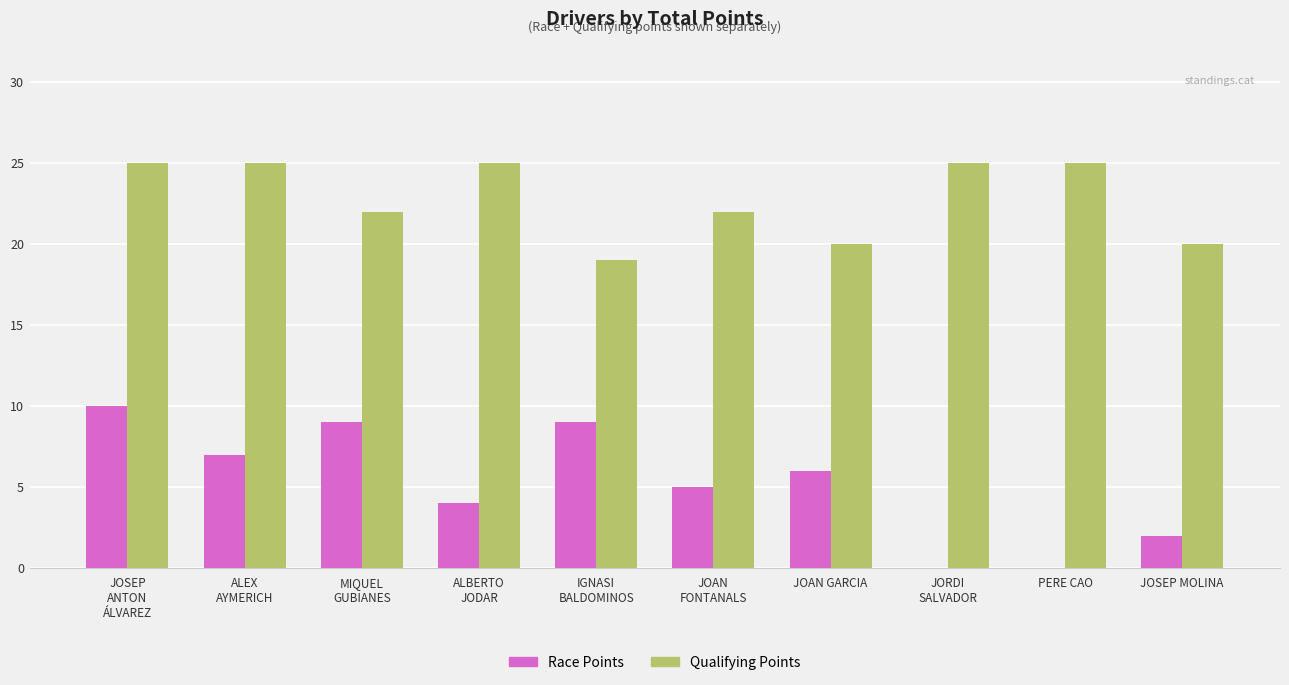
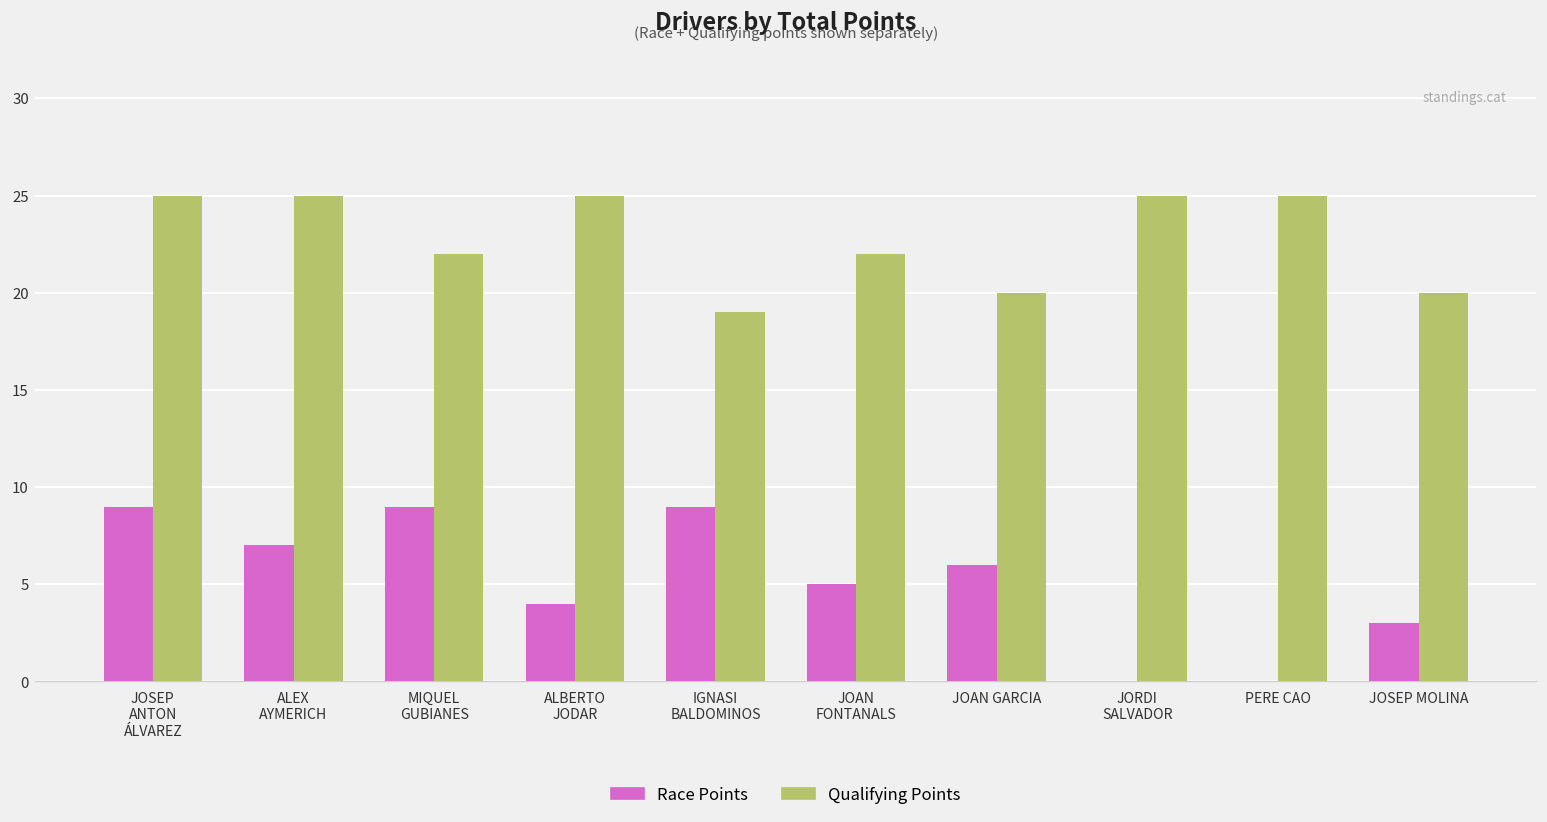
Race Points, JOSEP ANTON ÁLVAREZ: 10 -> 9
Race Points, JOSEP MOLINA: 2 -> 3
